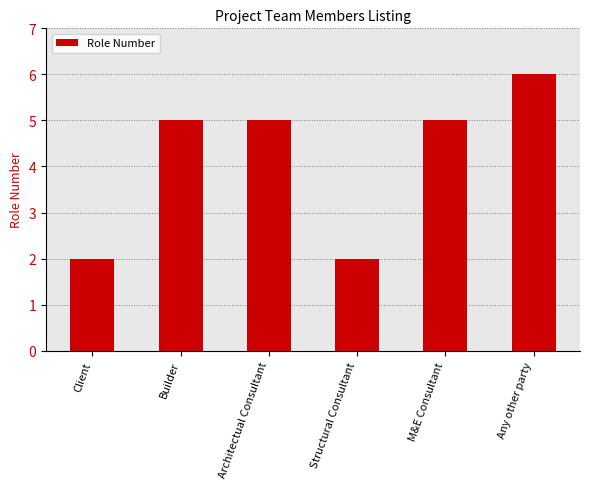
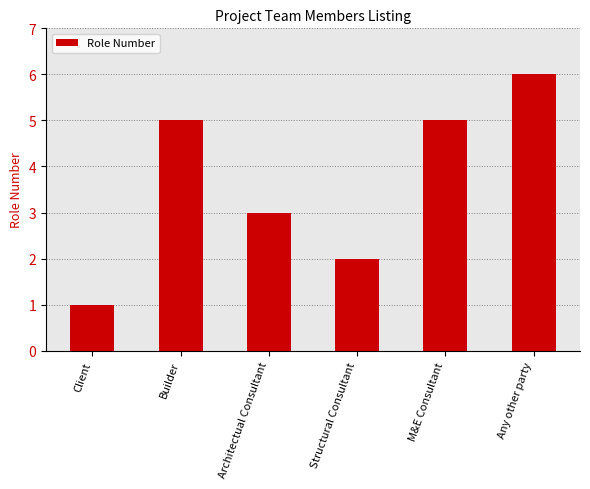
Client: 2 -> 1
Architectual Consultant: 5 -> 3
